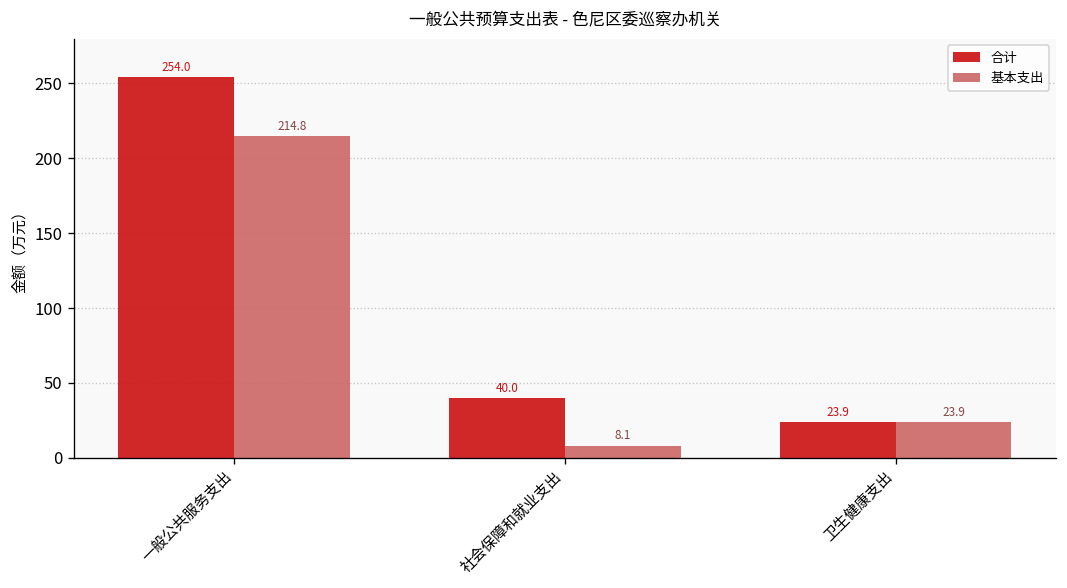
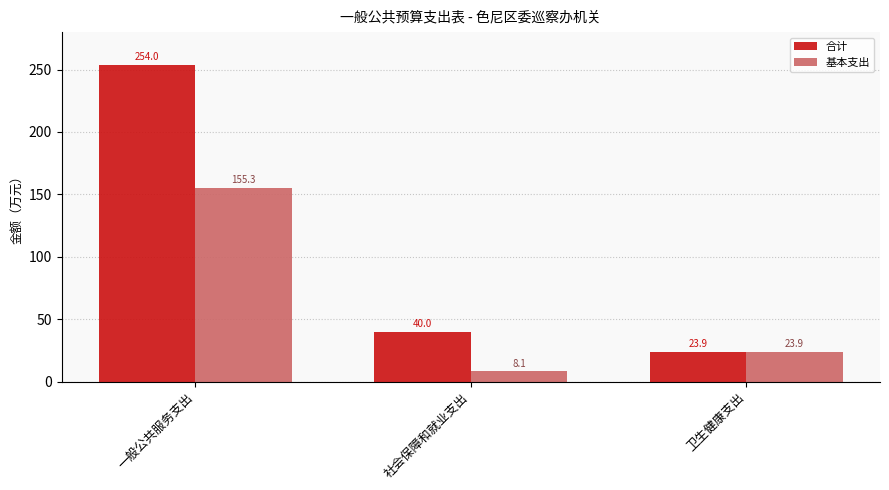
基本支出, 一般公共服务支出: 214.8 -> 155.3
